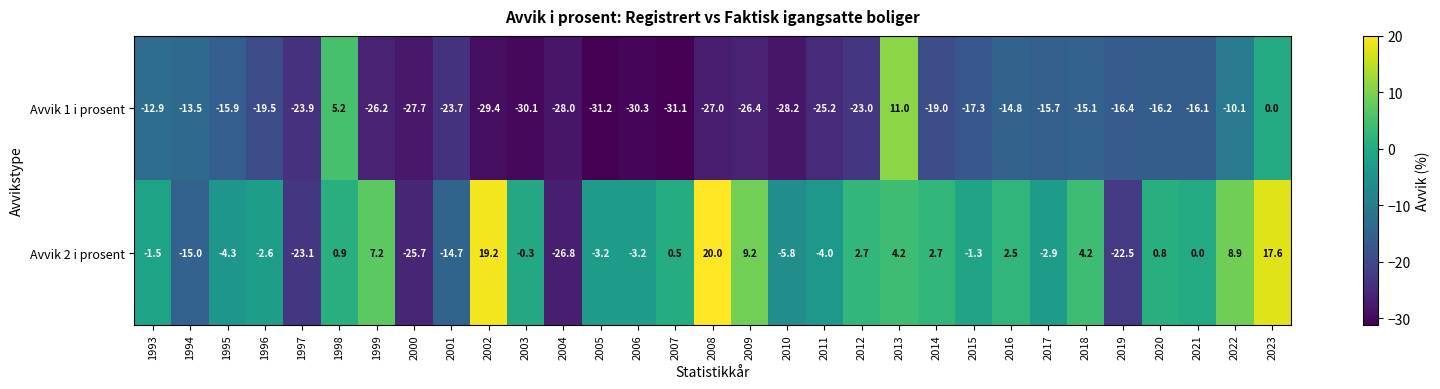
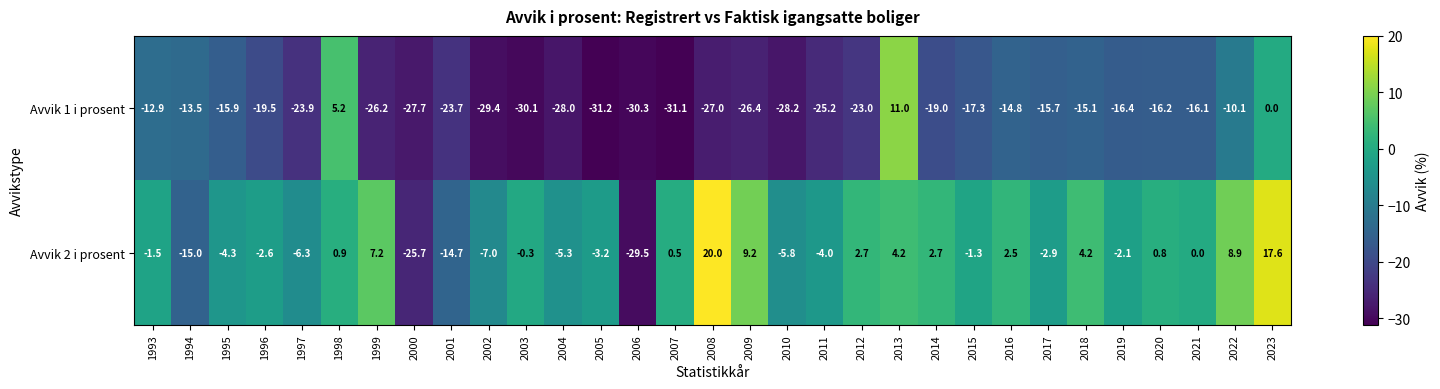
Avvik 2 i prosent, 1997: -23.1 -> -6.3
Avvik 2 i prosent, 2002: 19.2 -> -7.0
Avvik 2 i prosent, 2004: -26.8 -> -5.3
Avvik 2 i prosent, 2006: -3.2 -> -29.5
Avvik 2 i prosent, 2019: -22.5 -> -2.1
